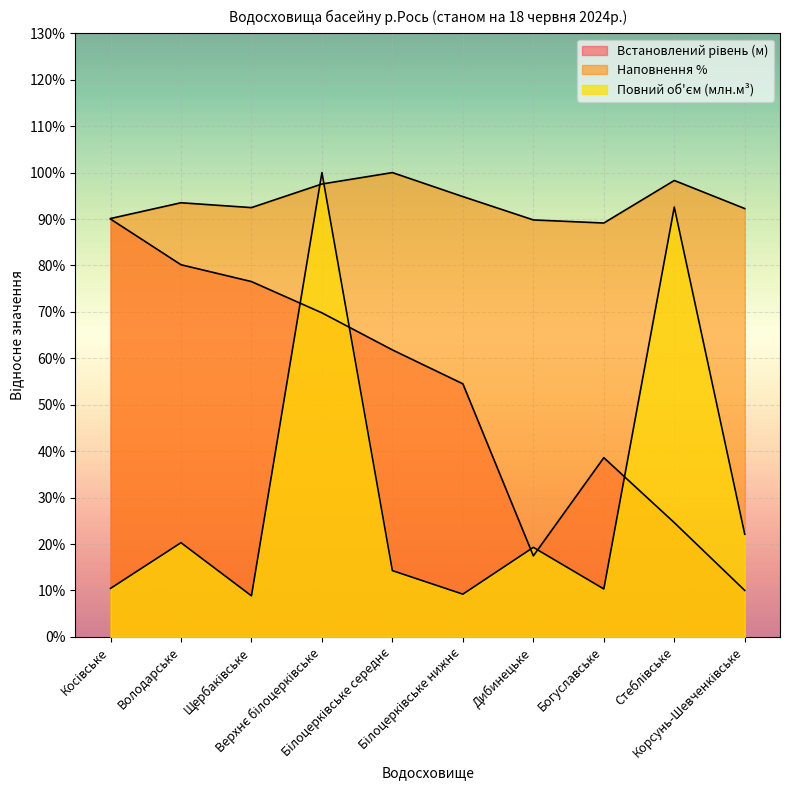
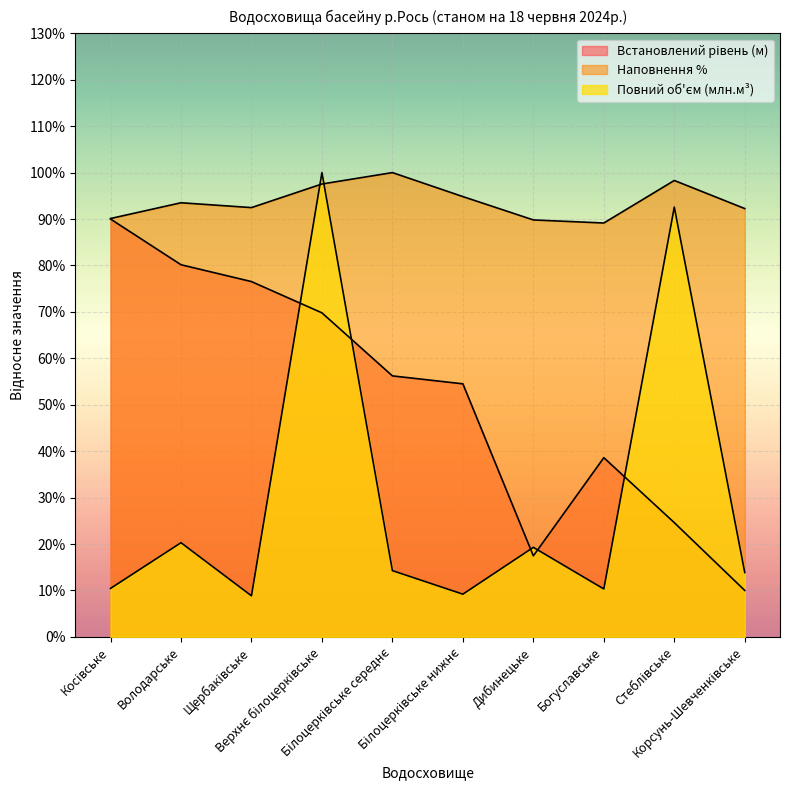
Встановлений рівень (м), Білоцерківське середнє: 62% -> 56%
Повний об'єм (млн.м³), Корсунь-Шевченківське: 22% -> 14%
